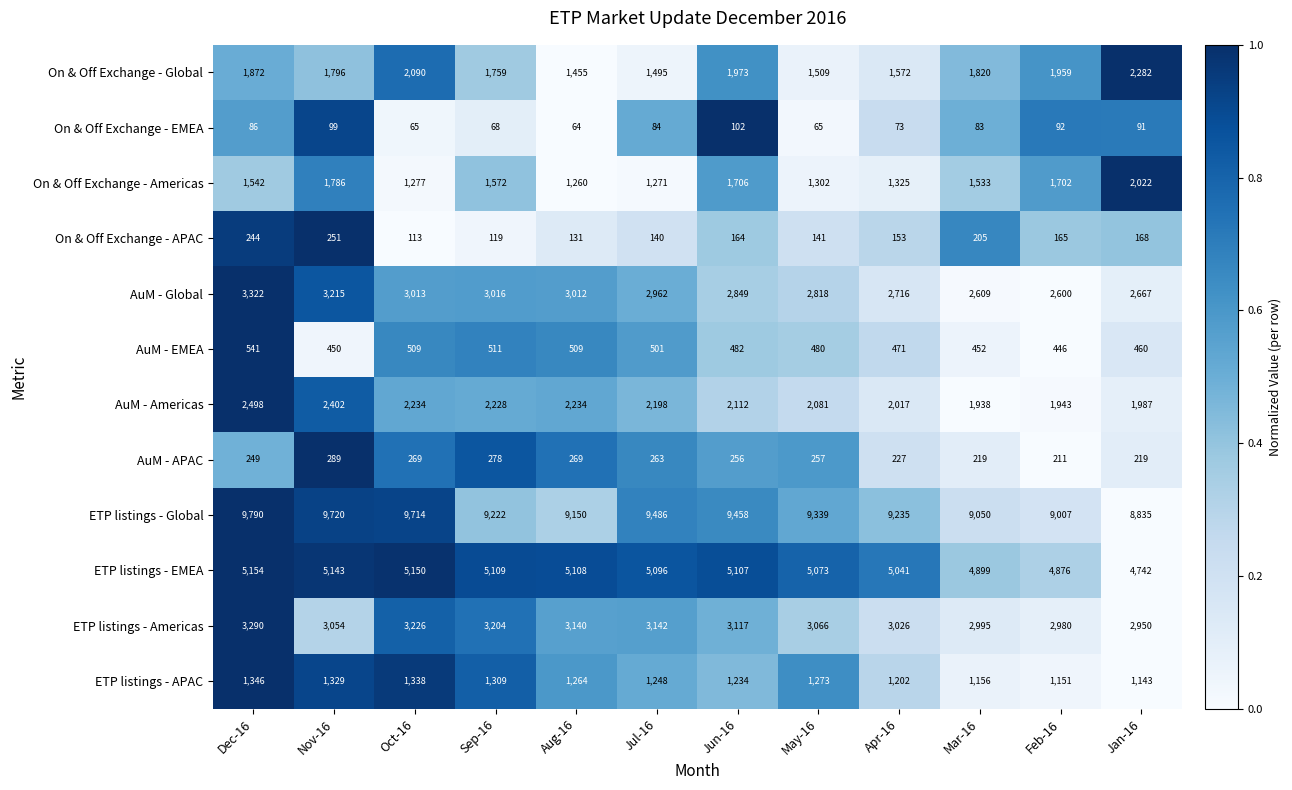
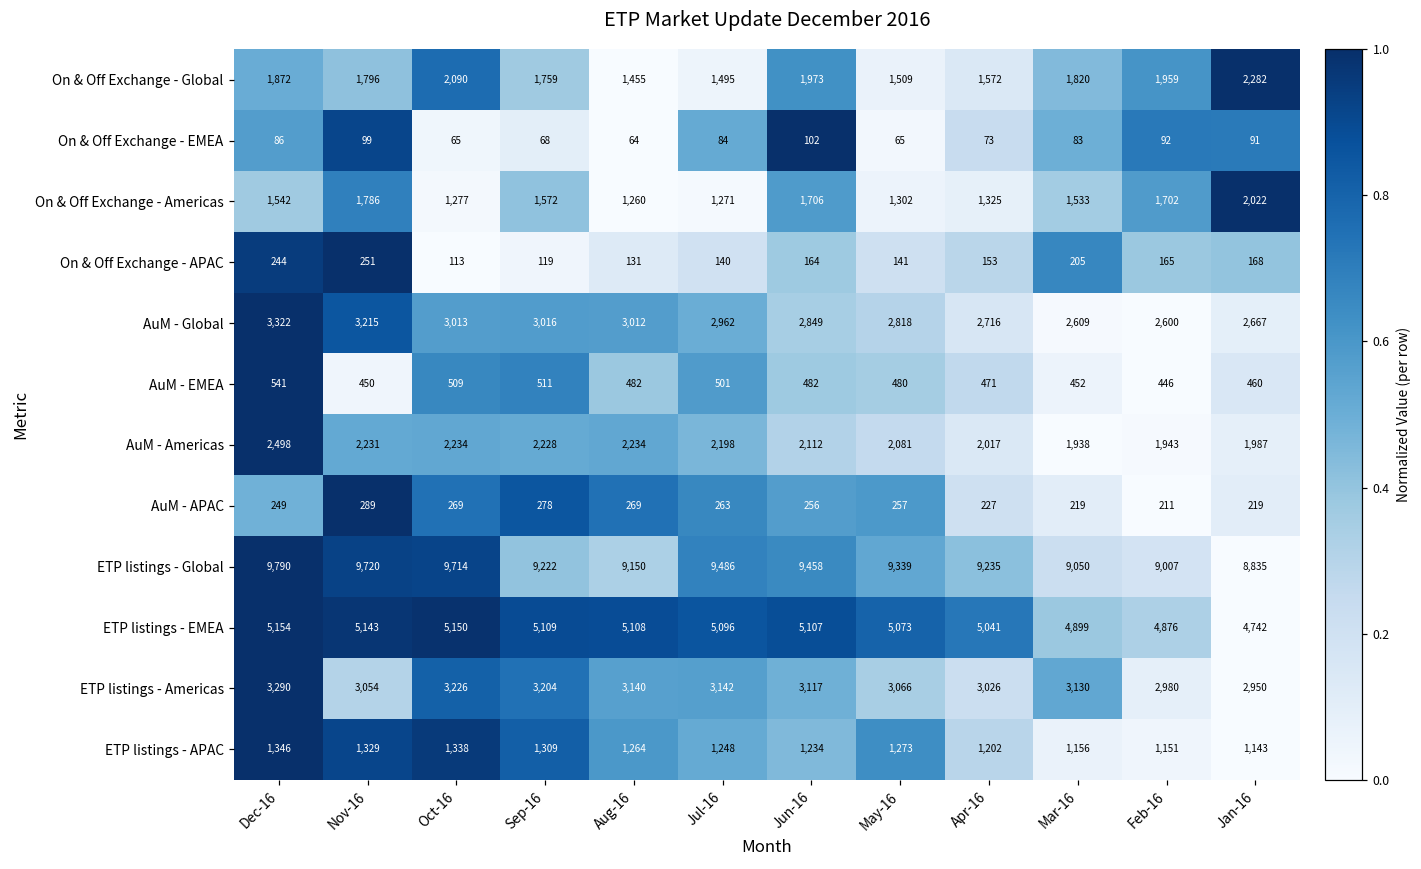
AuM - EMEA, Aug-16: 509 -> 482
AuM - Americas, Nov-16: 2,402 -> 2,231
ETP listings - Americas, Mar-16: 2,995 -> 3,130
